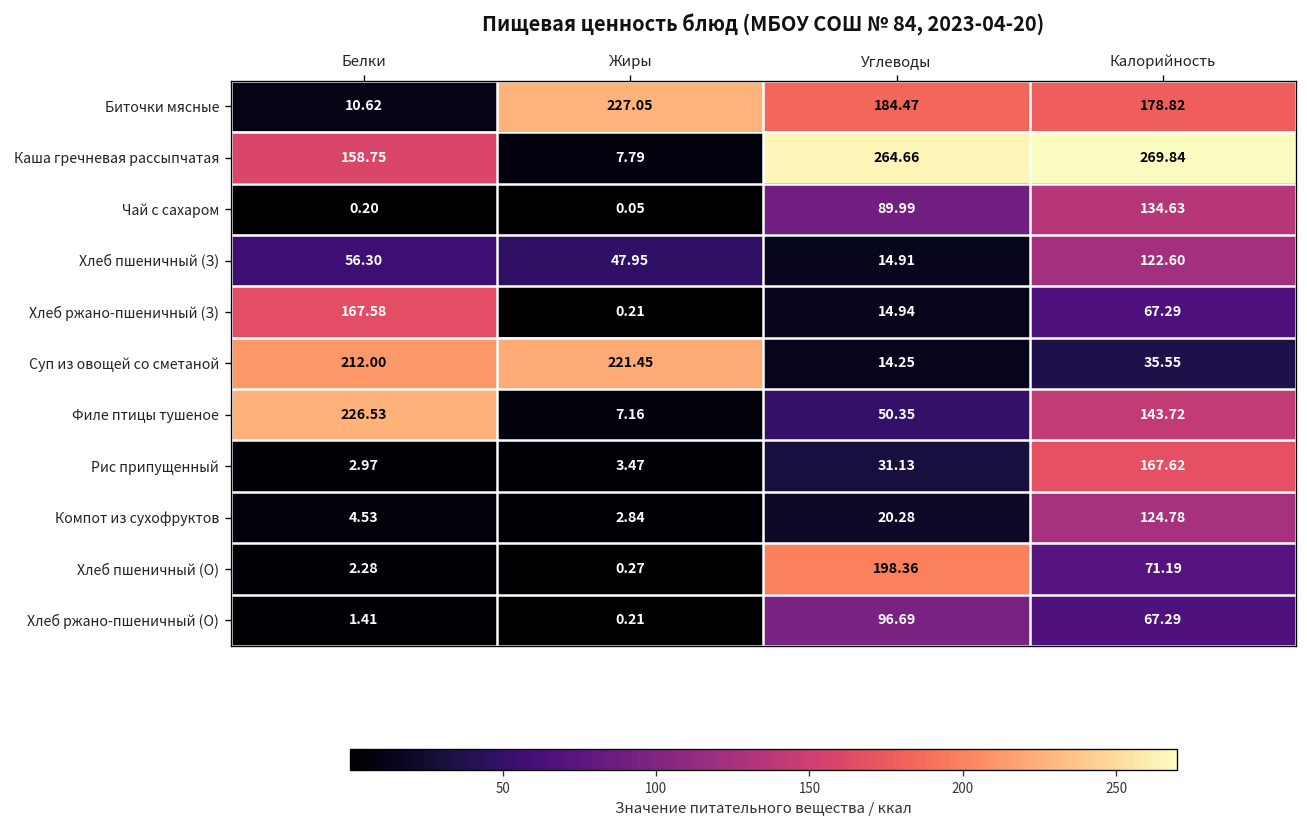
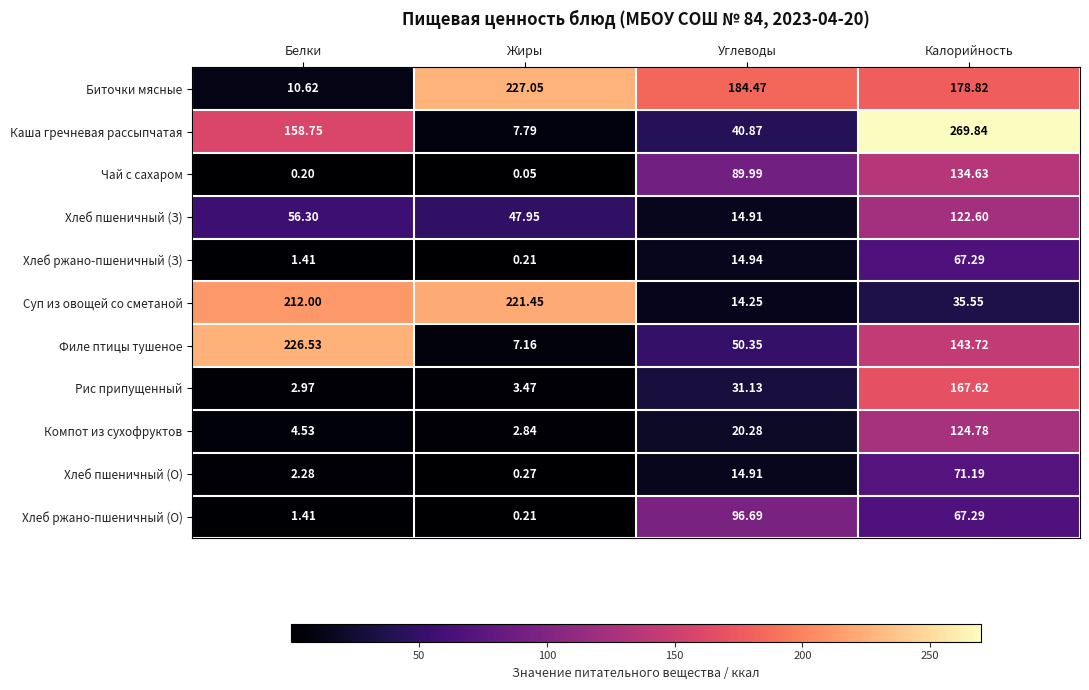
Каша гречневая рассыпчатая, Углеводы: 264.66 -> 40.87
Хлеб ржано-пшеничный (З), Белки: 167.58 -> 1.41
Хлеб пшеничный (О), Углеводы: 198.36 -> 14.91
